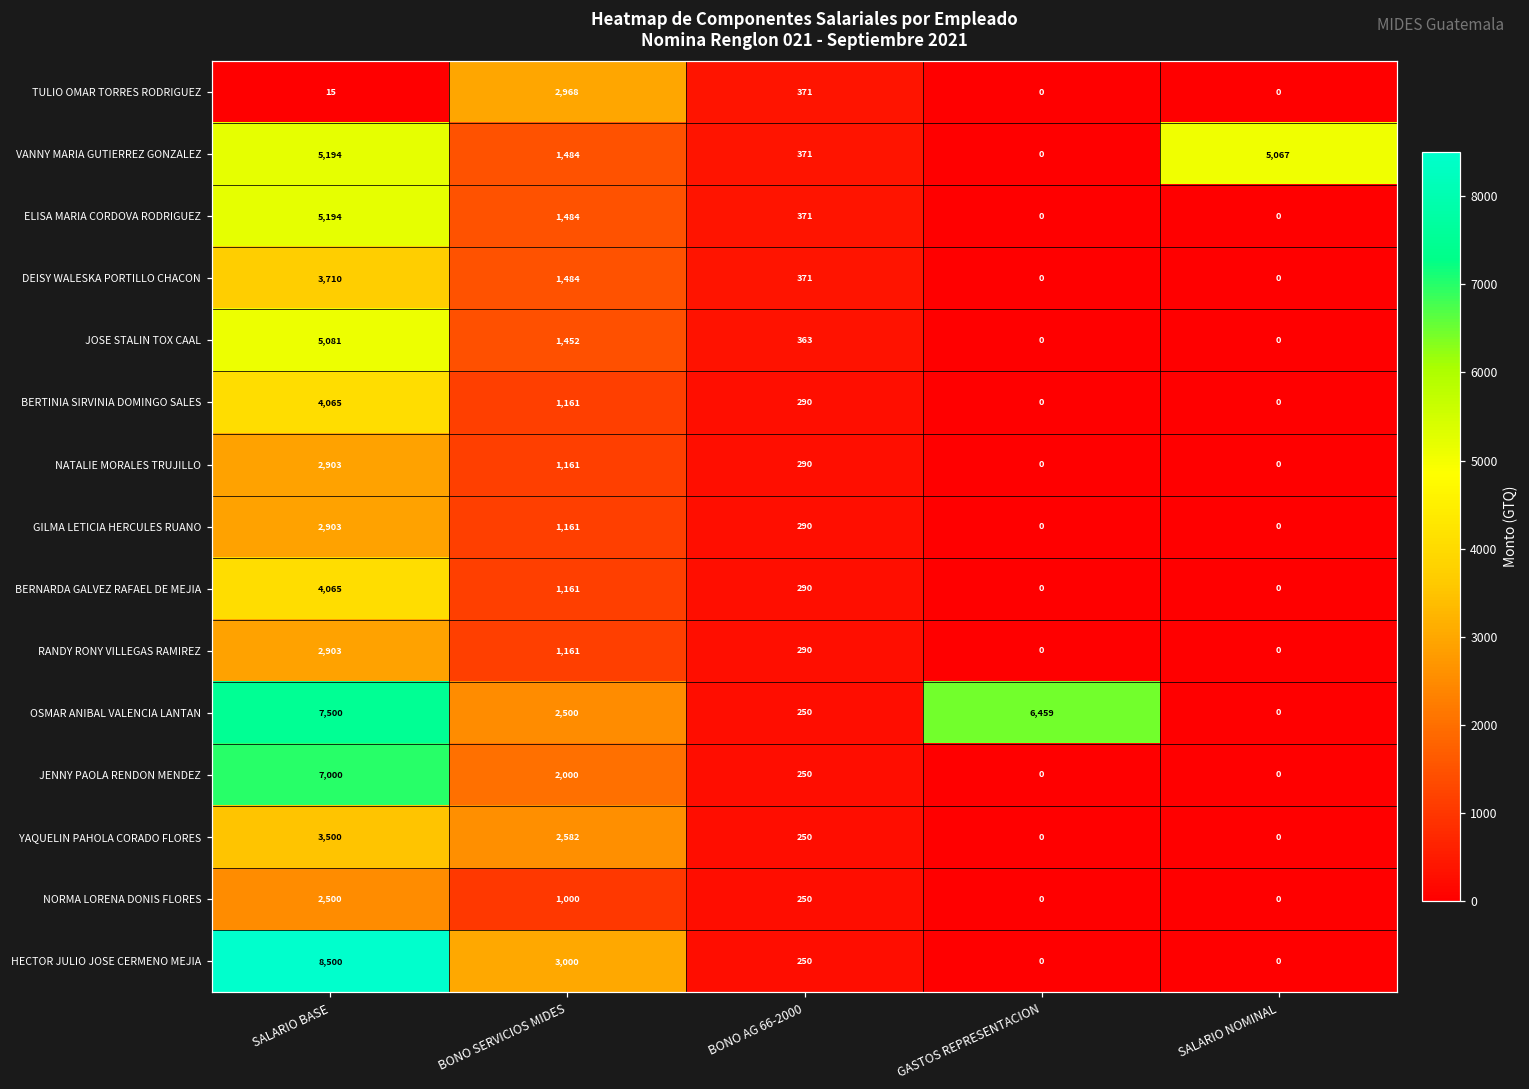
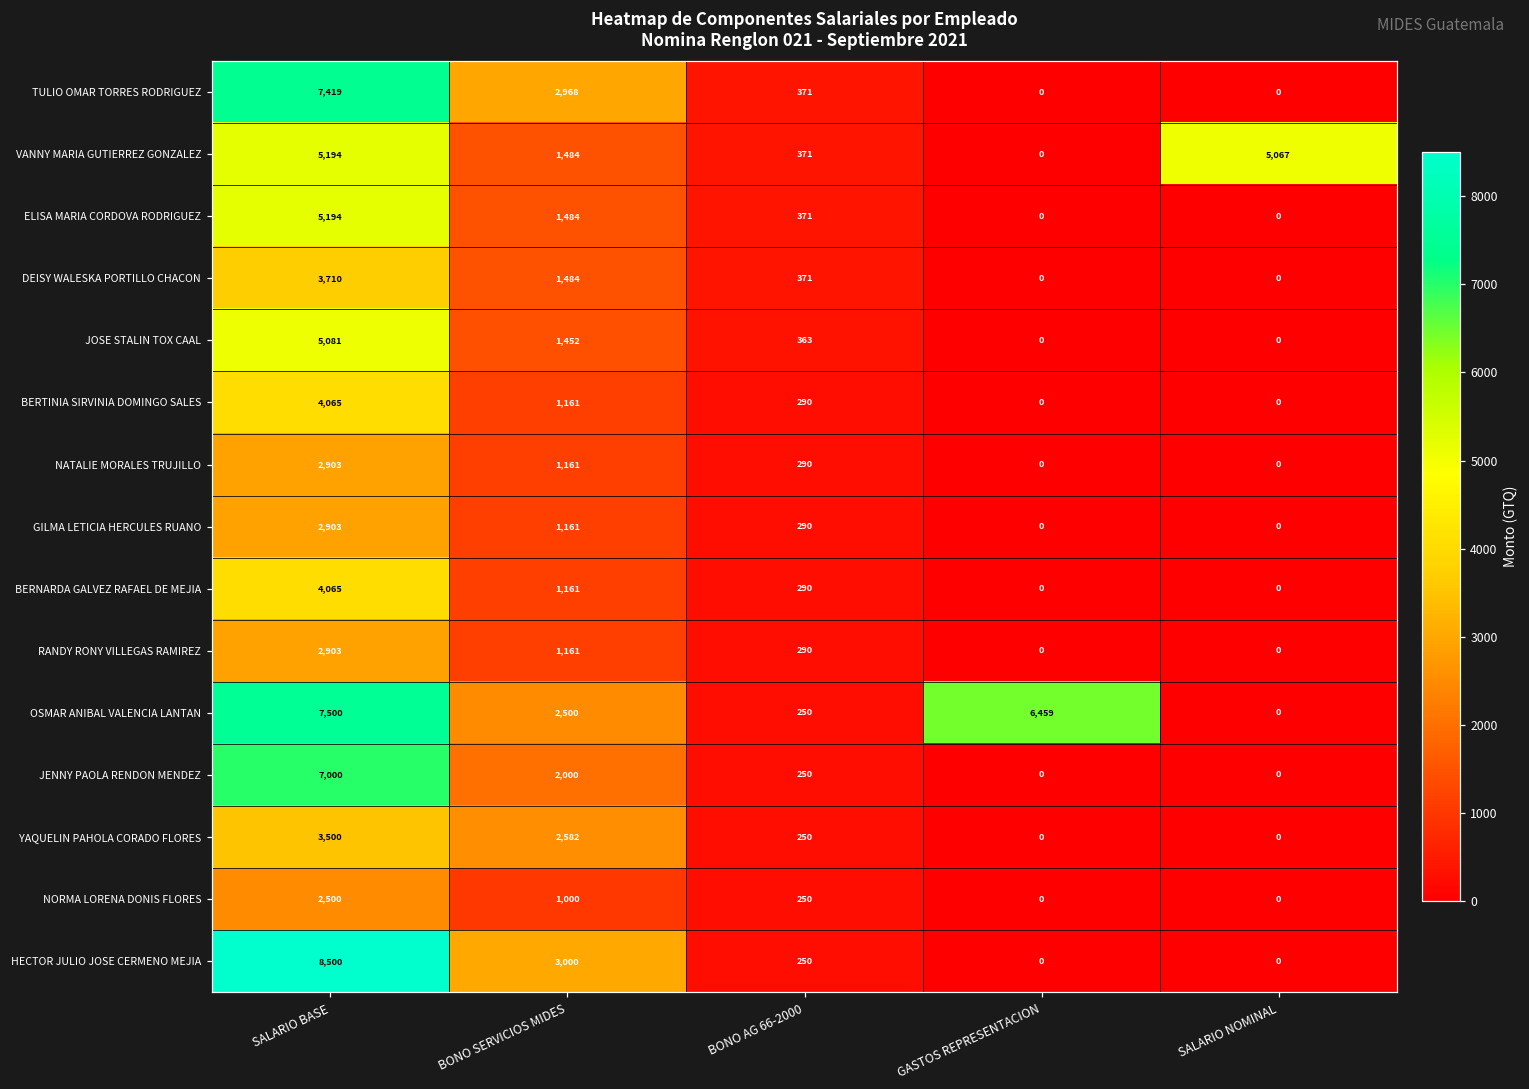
TULIO OMAR TORRES RODRIGUEZ, SALARIO BASE: 15 -> 7,419
